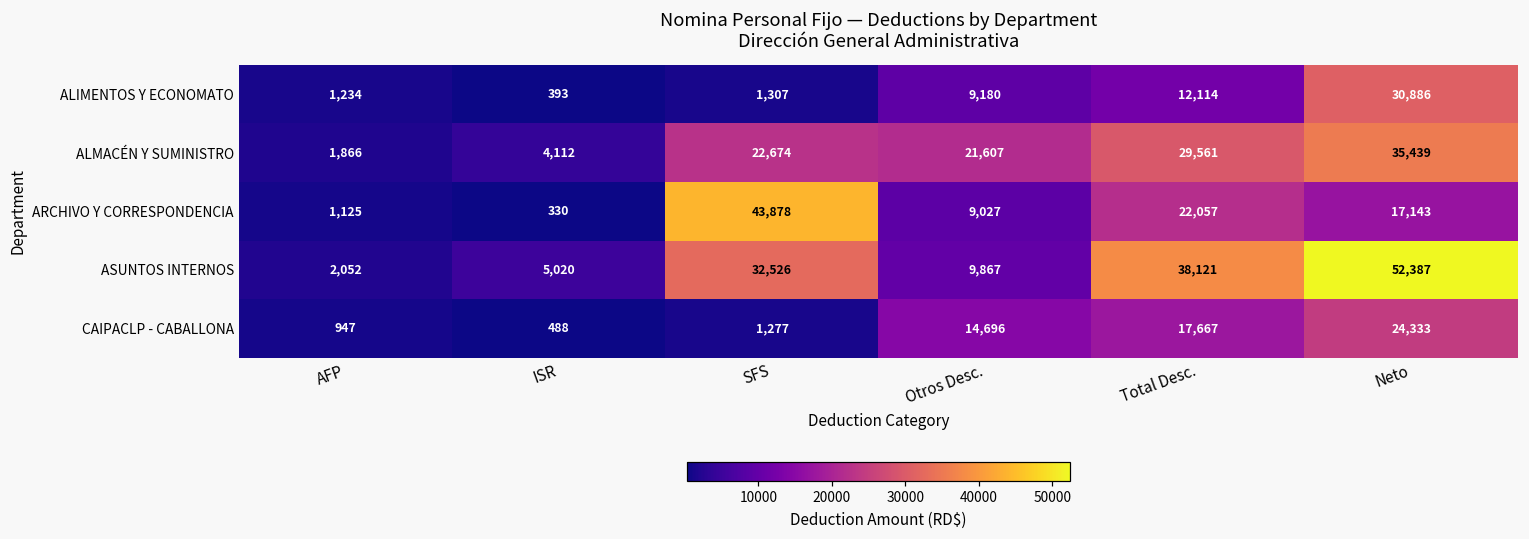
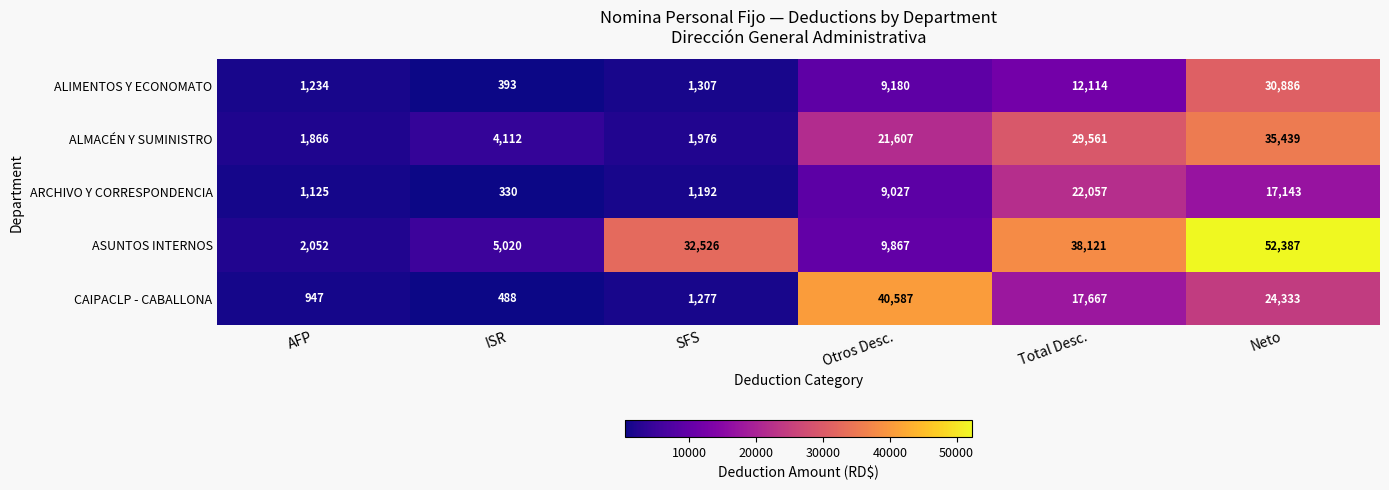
ALMACÉN Y SUMINISTRO, SFS: 22,674 -> 1,976
ARCHIVO Y CORRESPONDENCIA, SFS: 43,878 -> 1,192
CAIPACLP - CABALLONA, Otros Desc.: 14,696 -> 40,587
